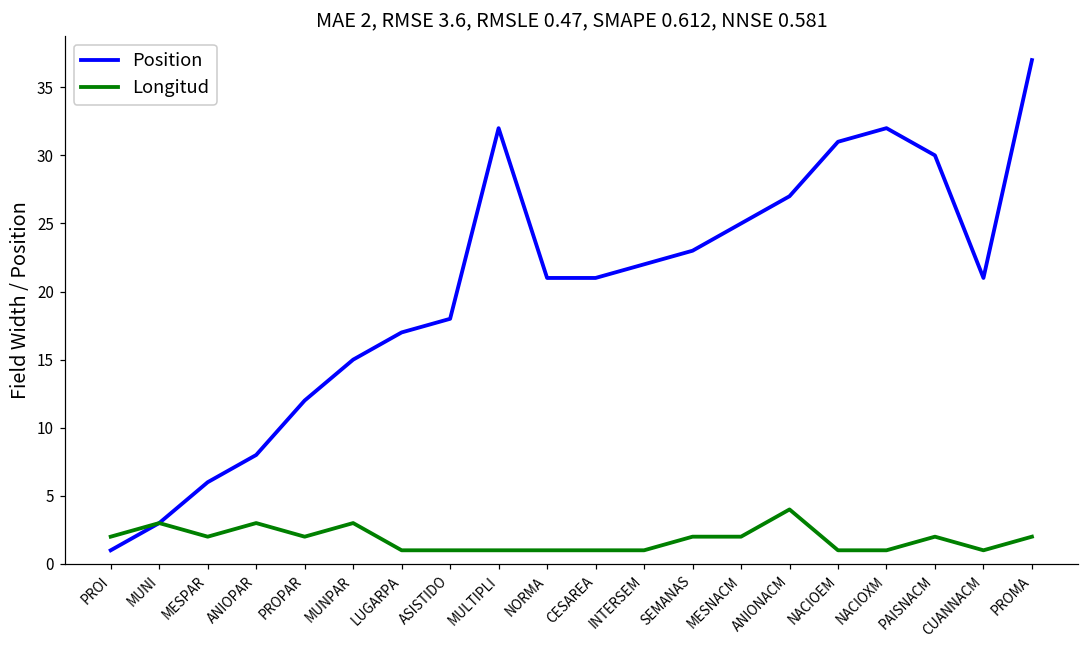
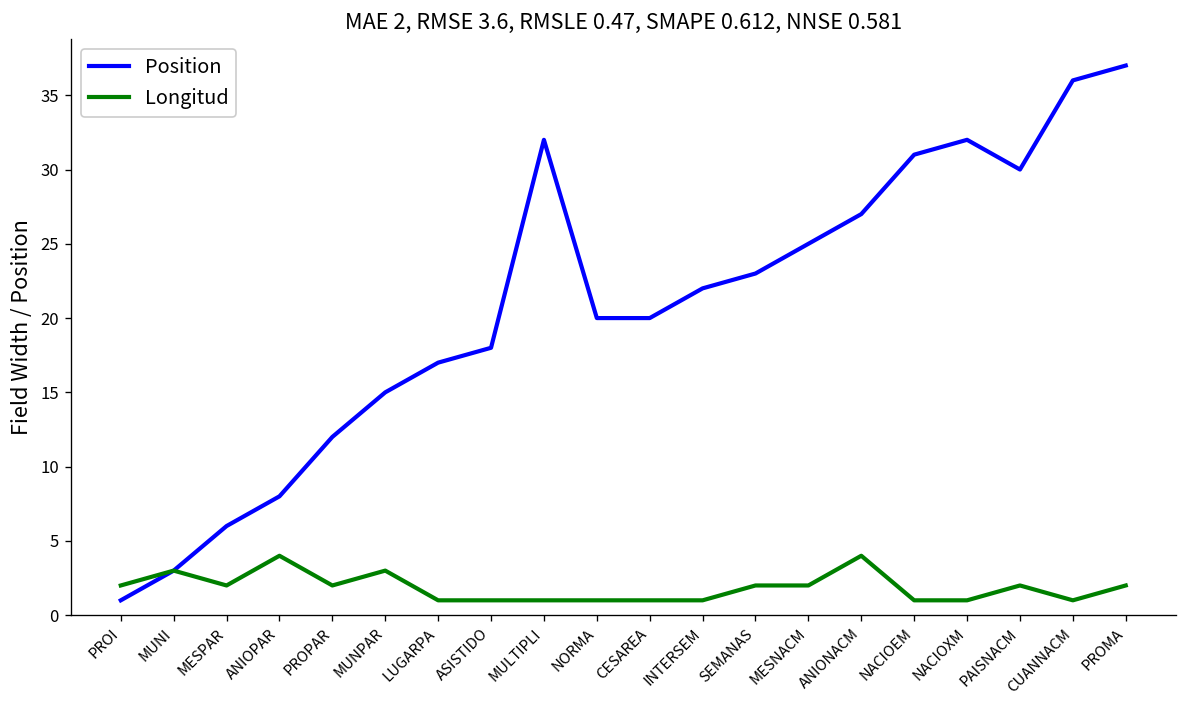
Longitud, ANIOPAR: 3 -> 4
Position, NORMA: 21 -> 20
Position, CESAREA: 21 -> 20
Position, CUANNACM: 21 -> 36
